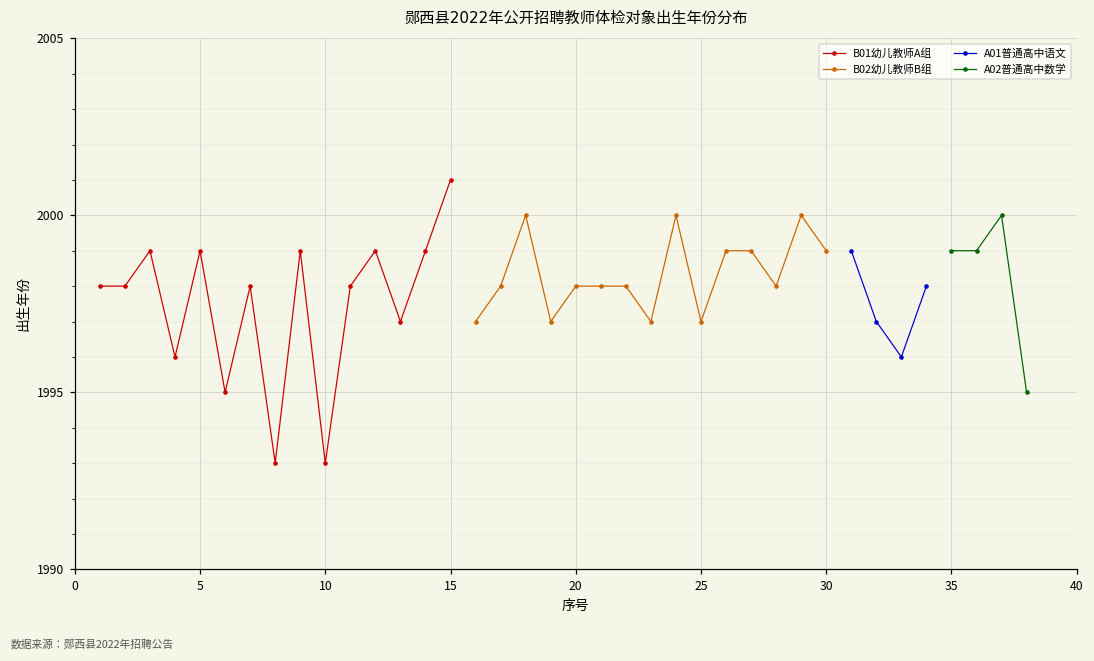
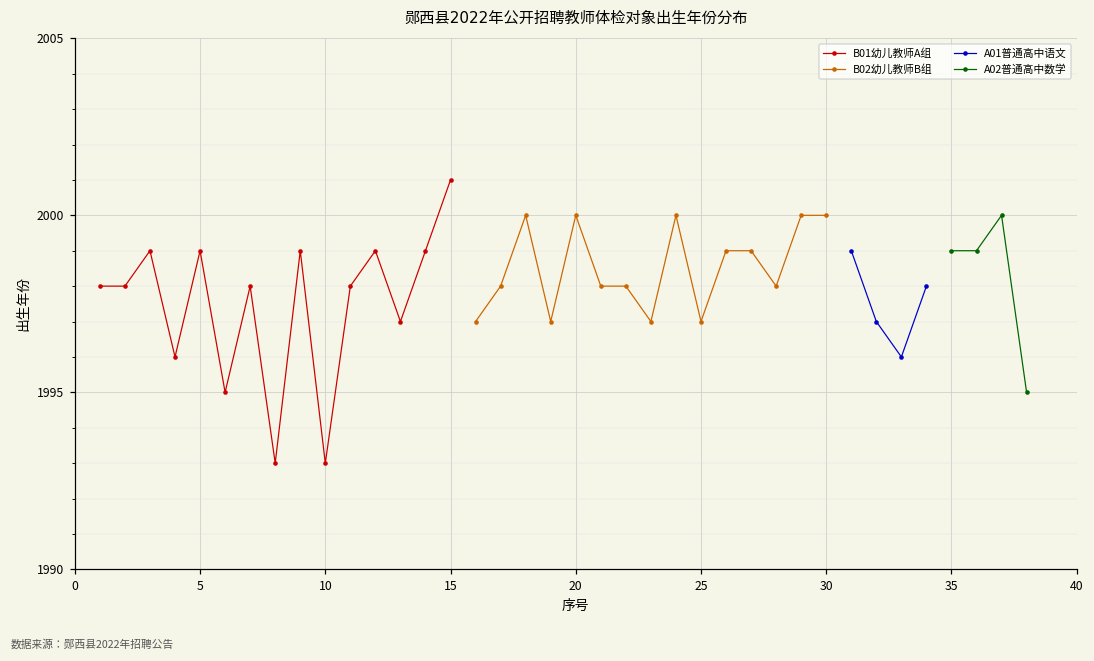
B02幼儿教师B组, 20: 1998 -> 2000
B02幼儿教师B组, 30: 1999 -> 2000
